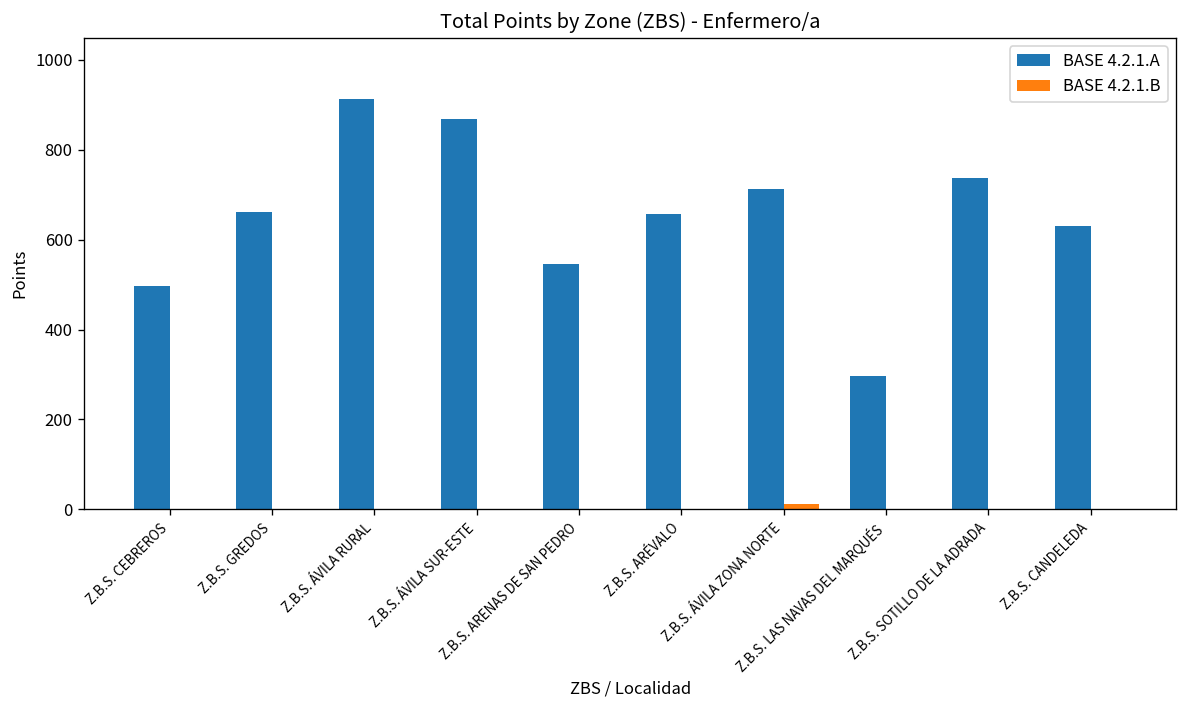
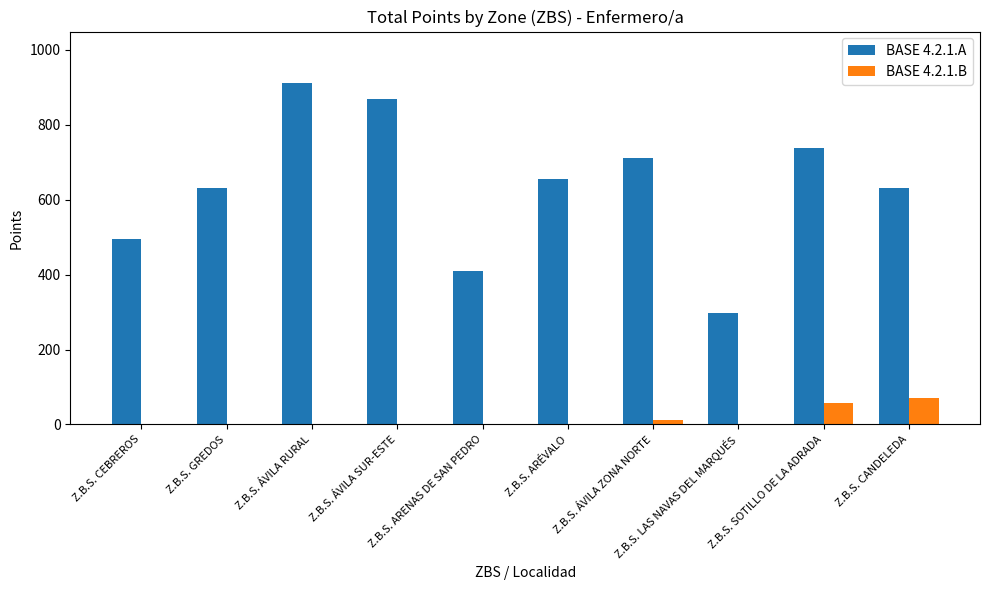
BASE 4.2.1.A, Z.B.S. GREDOS: 660 -> 630
BASE 4.2.1.A, Z.B.S. ARENAS DE SAN PEDRO: 550 -> 410
BASE 4.2.1.B, Z.B.S. SOTILLO DE LA ADRADA: 0 -> 60
BASE 4.2.1.B, Z.B.S. CANDELEDA: 0 -> 70
